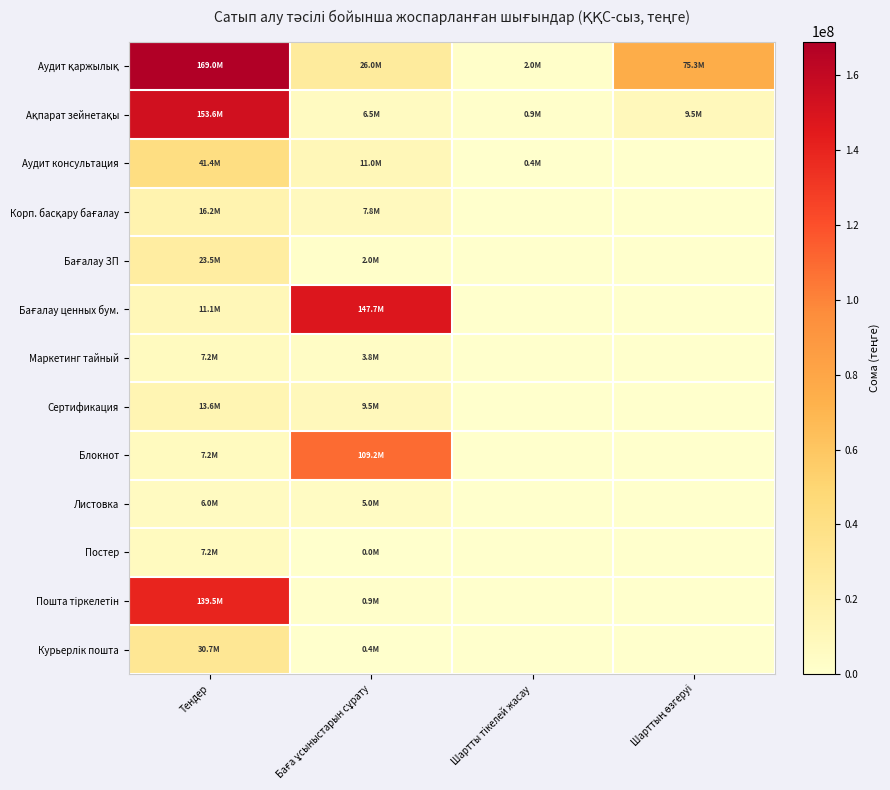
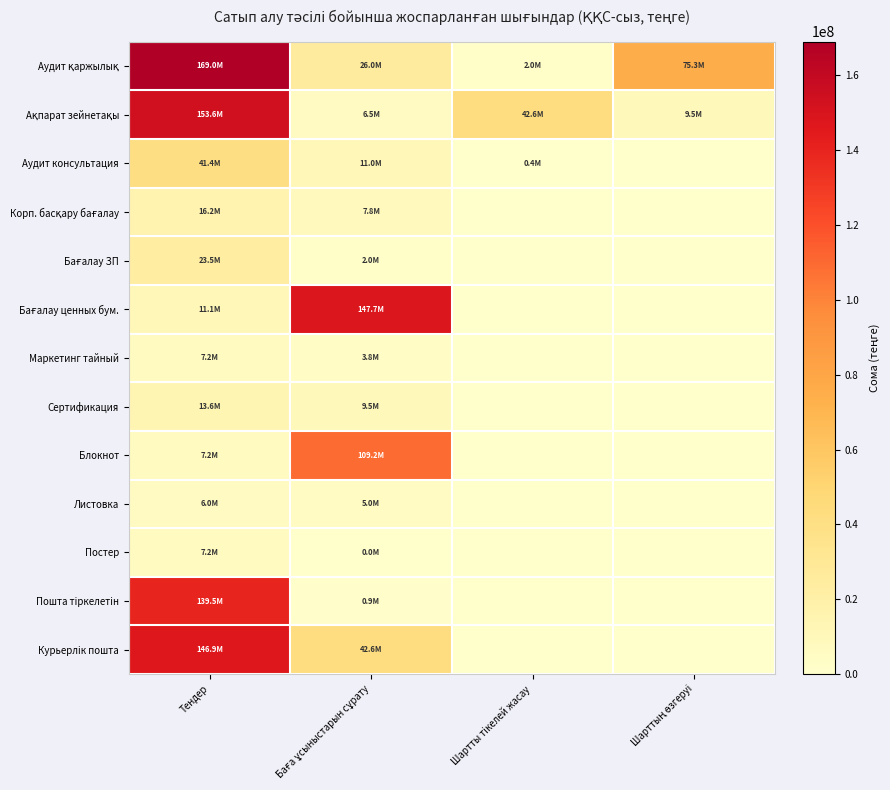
Ақпарат зейнетақы, Шартты тікелей жасау: 0.9M -> 42.6M
Курьерлік пошта, Тендер: 30.7M -> 146.9M
Курьерлік пошта, Баға ұсыныстарын сұрату: 0.4M -> 42.6M
